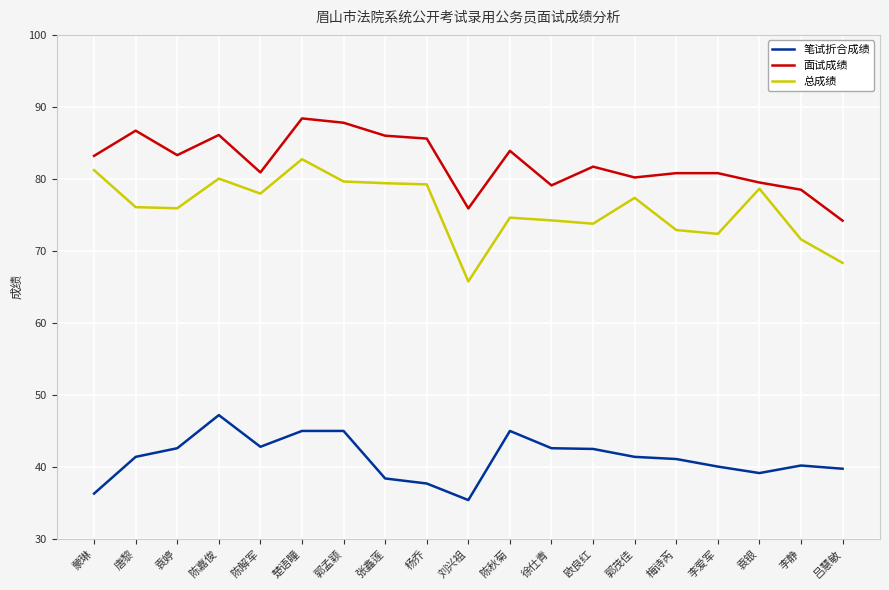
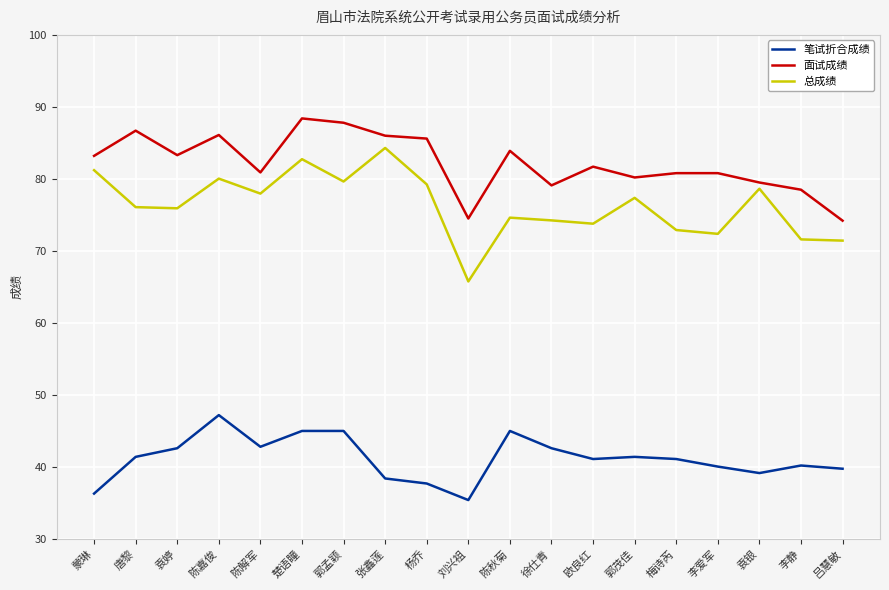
总成绩, 张鑫莲: 79 -> 84
面试成绩, 刘兴祖: 76 -> 75
笔试折合成绩, 欧良红: 43 -> 41
总成绩, 吕慧敏: 68 -> 71
